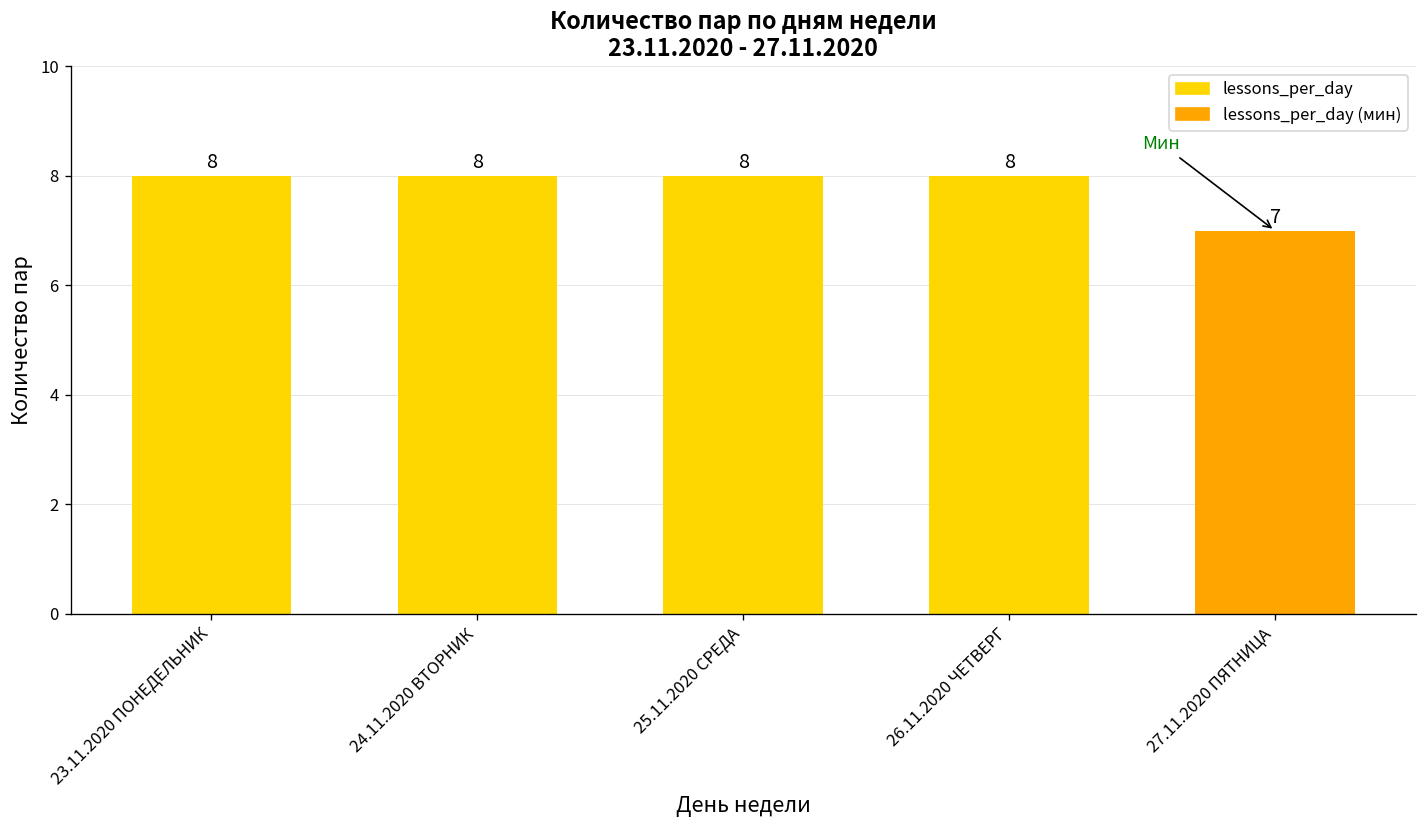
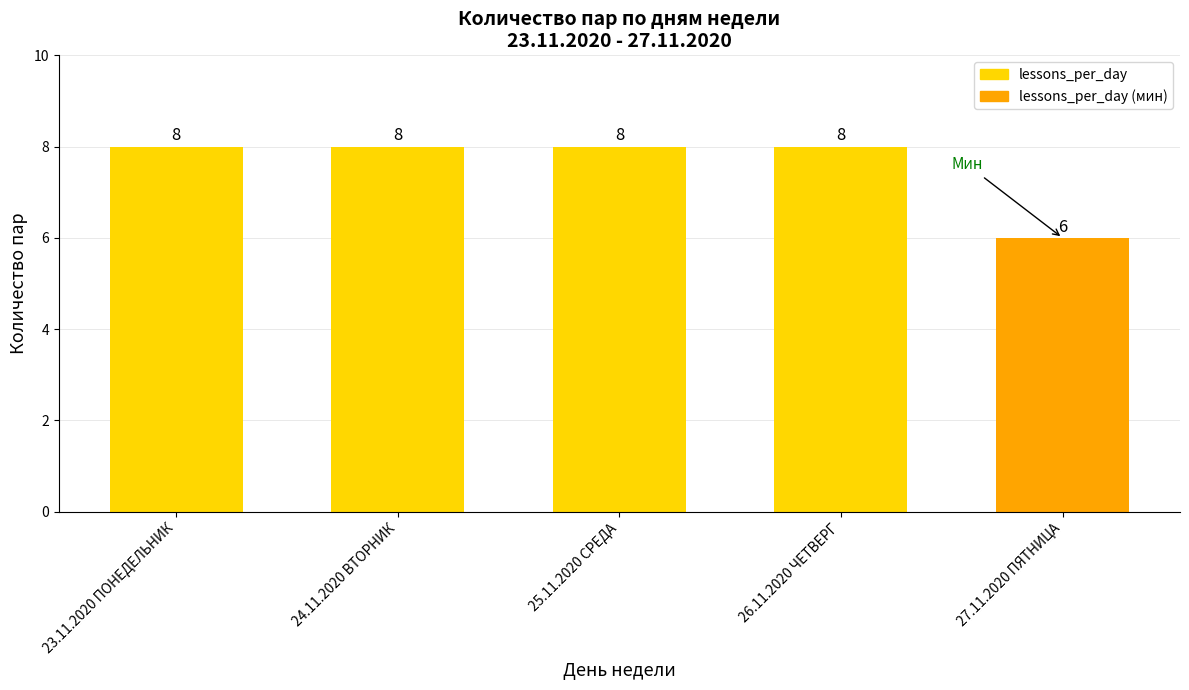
27.11.2020 ПЯТНИЦА: 7 -> 6
